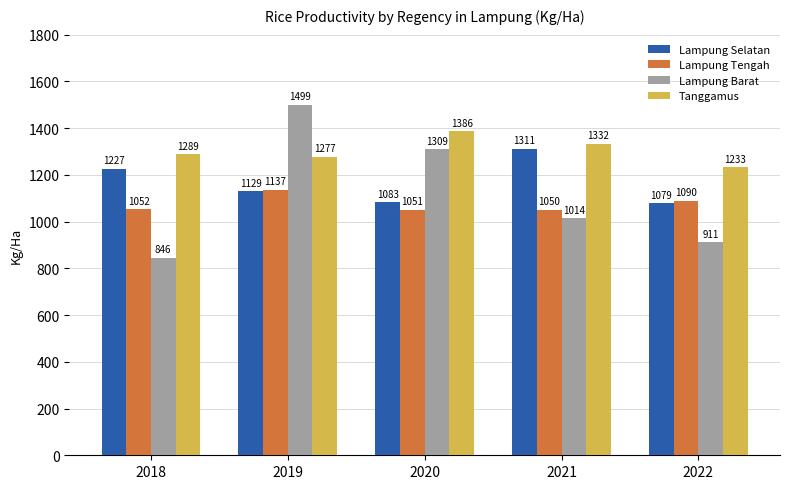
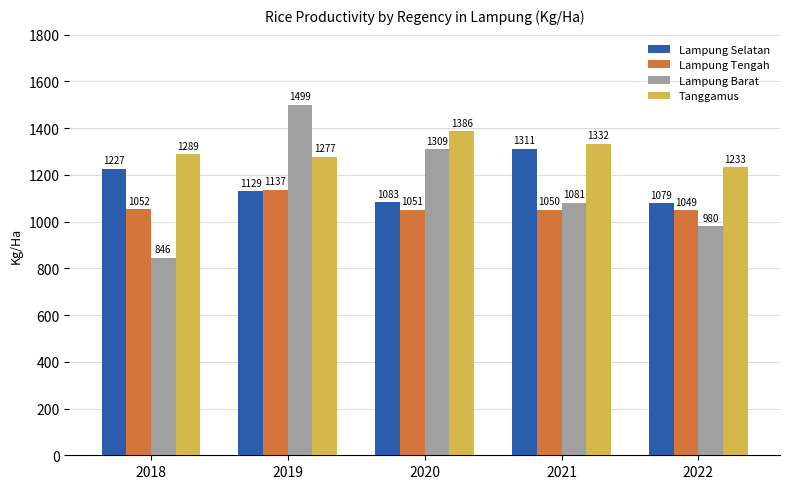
Lampung Barat, 2021: 1014 -> 1081
Lampung Tengah, 2022: 1090 -> 1049
Lampung Barat, 2022: 911 -> 980
